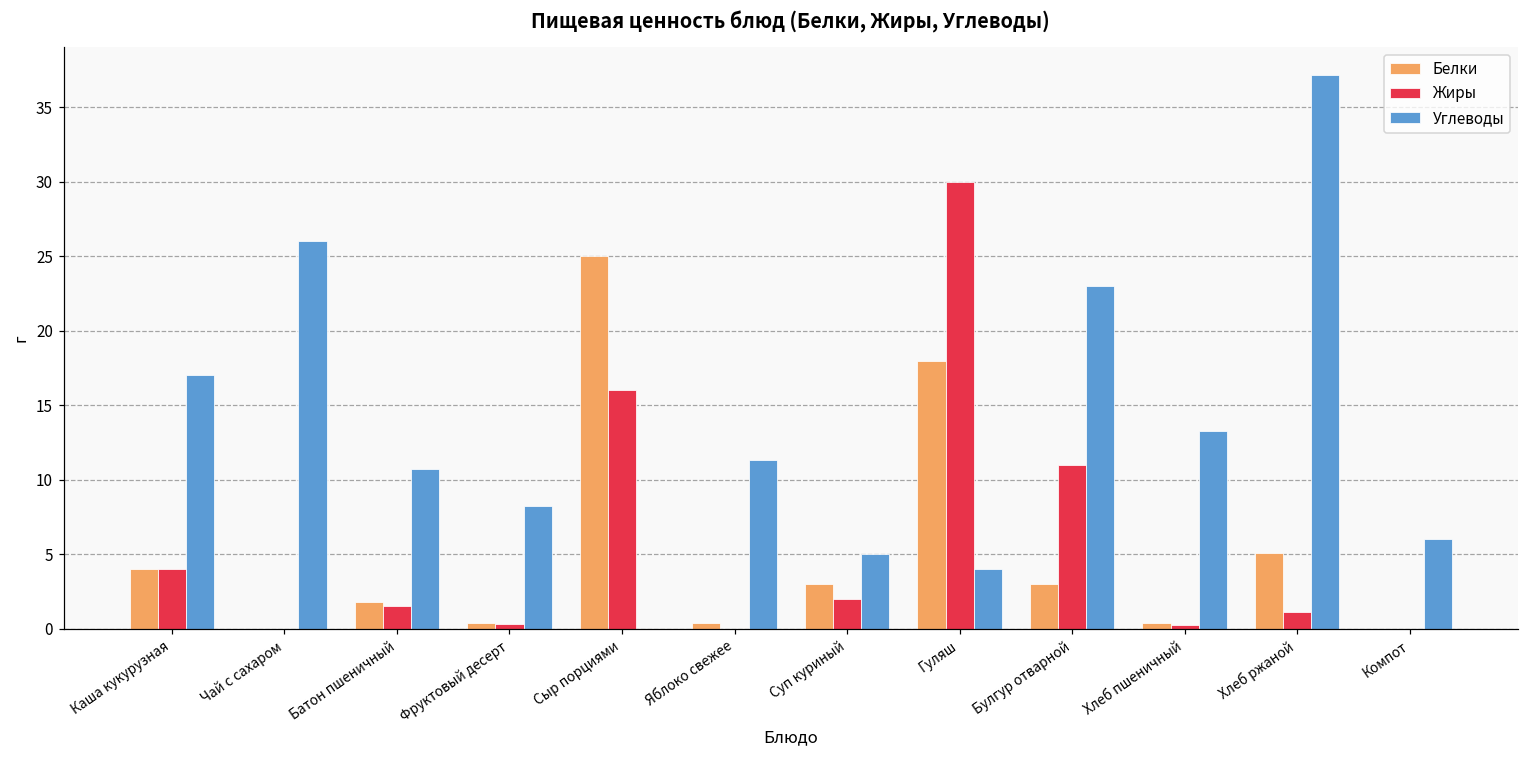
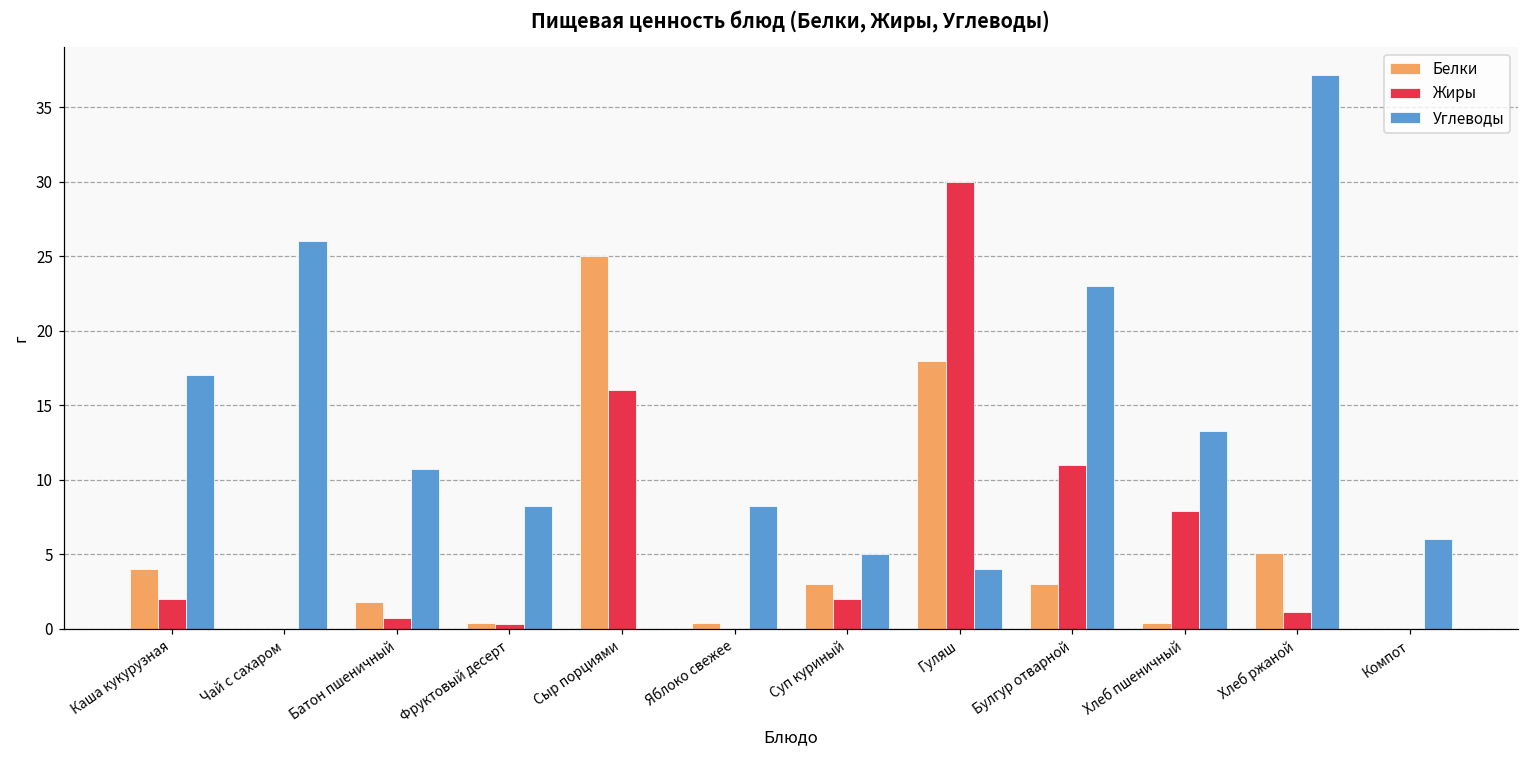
Жиры, Каша кукурузная: 4 -> 2
Жиры, Батон пшеничный: 1.6 -> 0.7
Углеводы, Яблоко свежее: 11.3 -> 8.2
Жиры, Хлеб пшеничный: 0.2 -> 7.9
